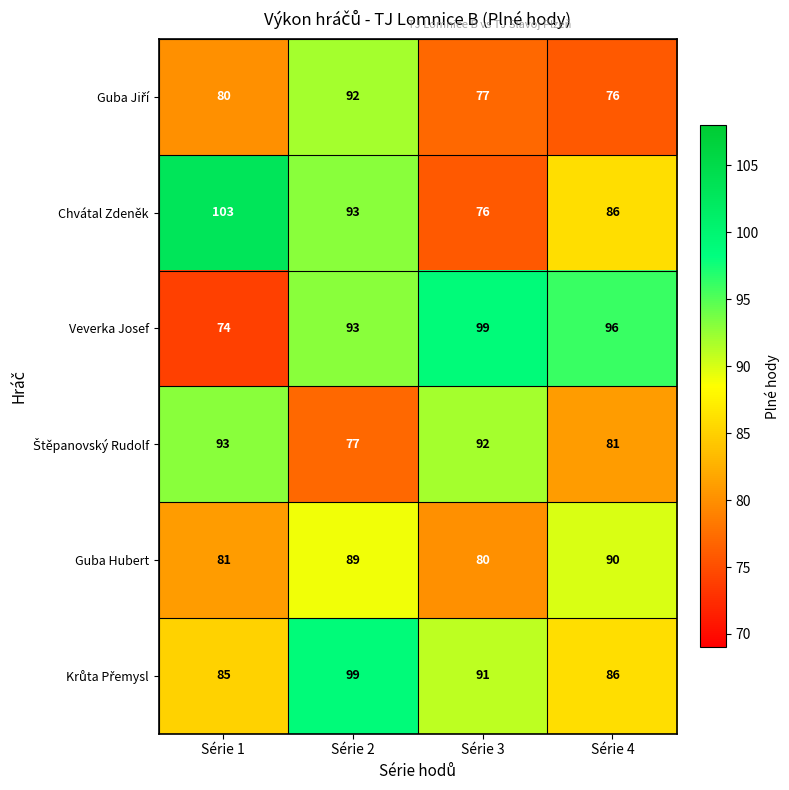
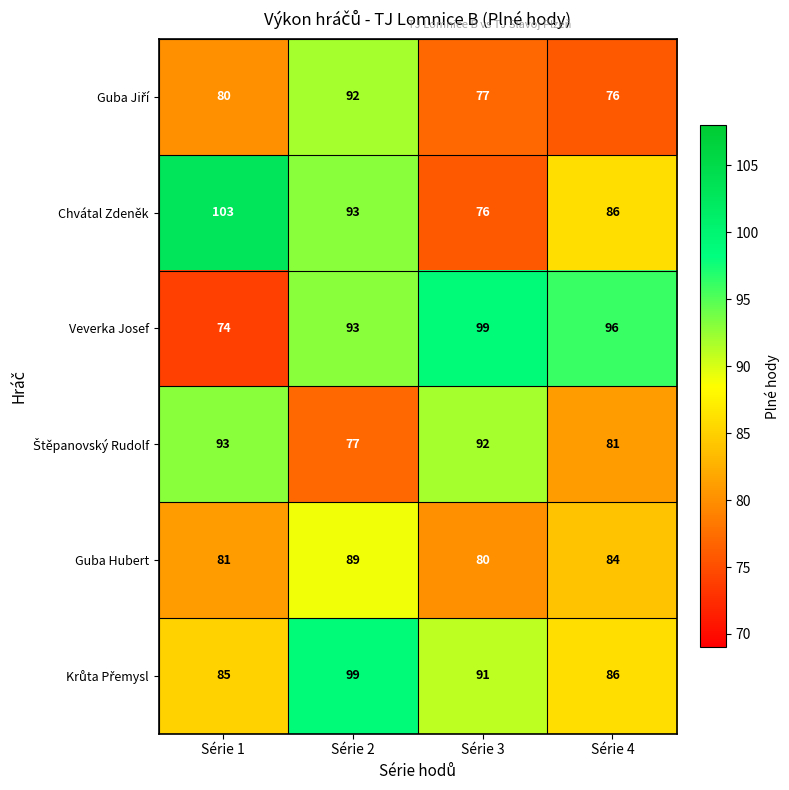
Guba Hubert, Série 4: 90 -> 84
